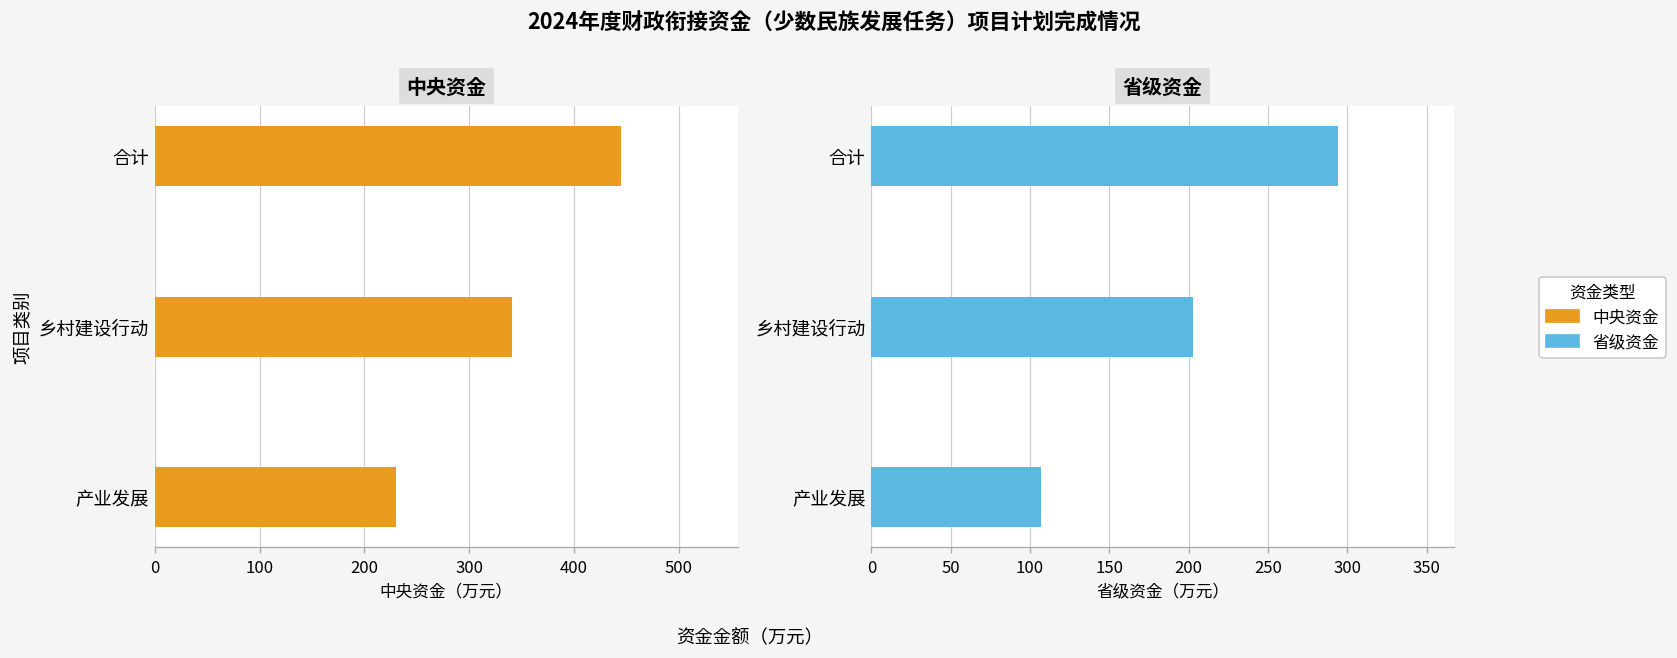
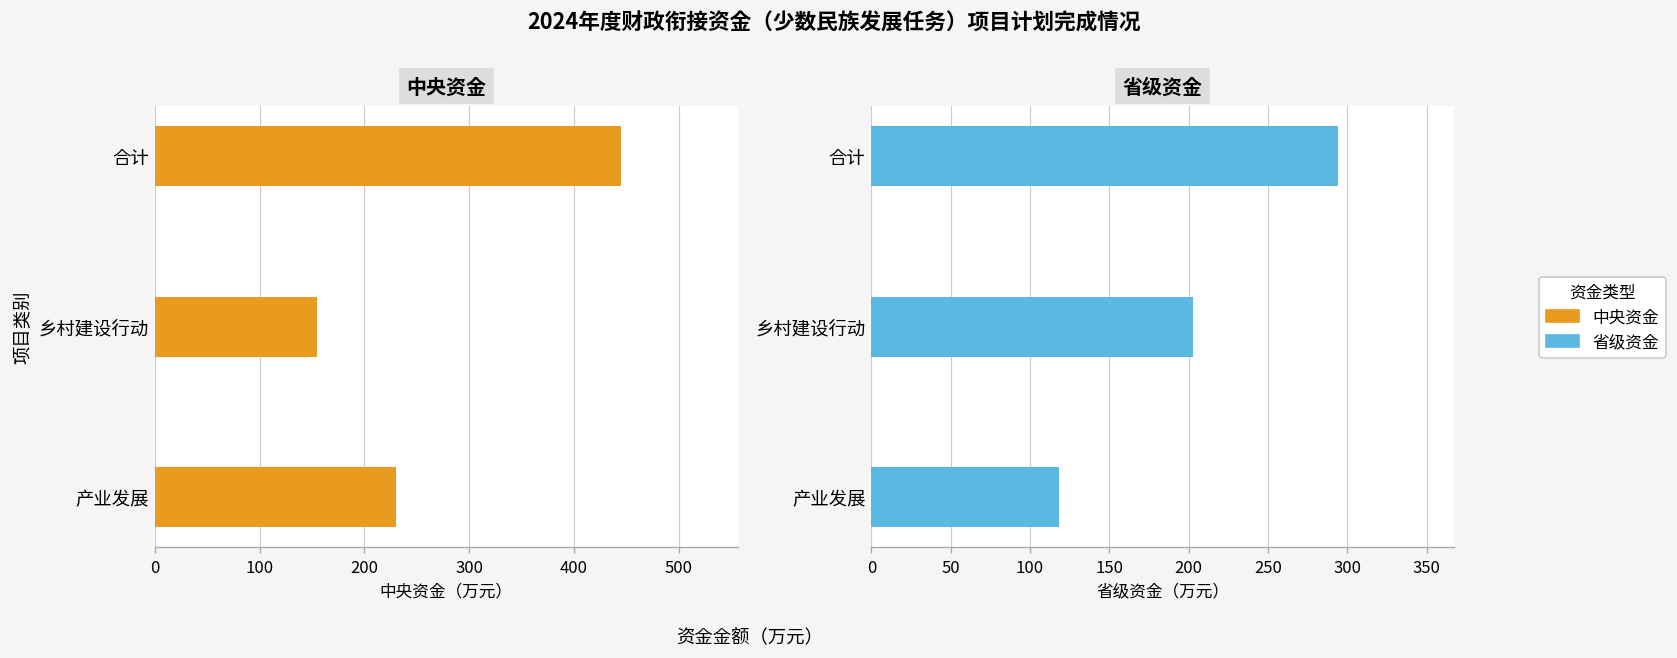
中央资金, 乡村建设行动: 340 -> 160
省级资金, 产业发展: 107 -> 118
